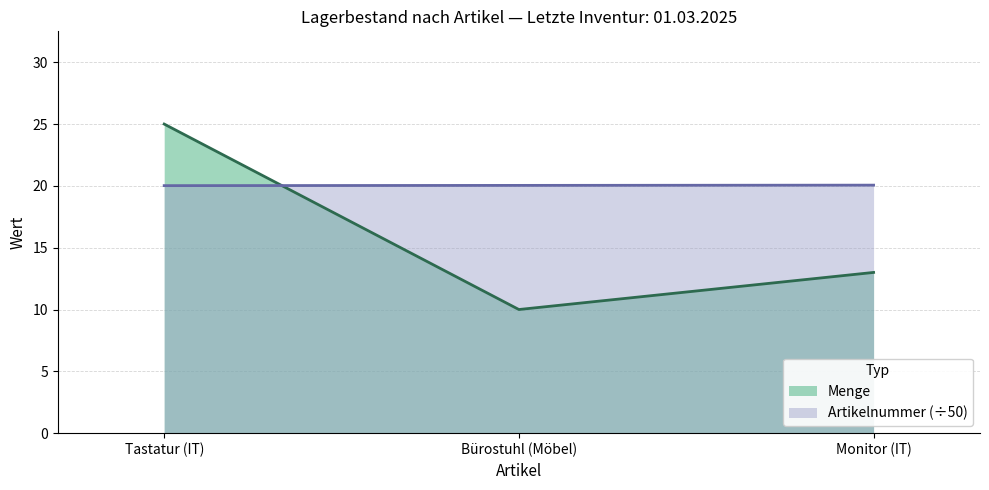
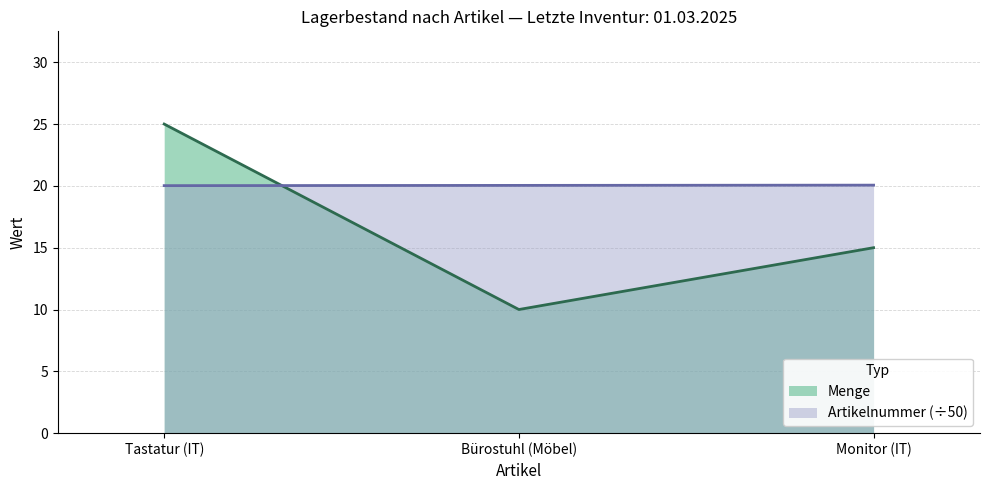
Menge, Monitor (IT): 13 -> 15
